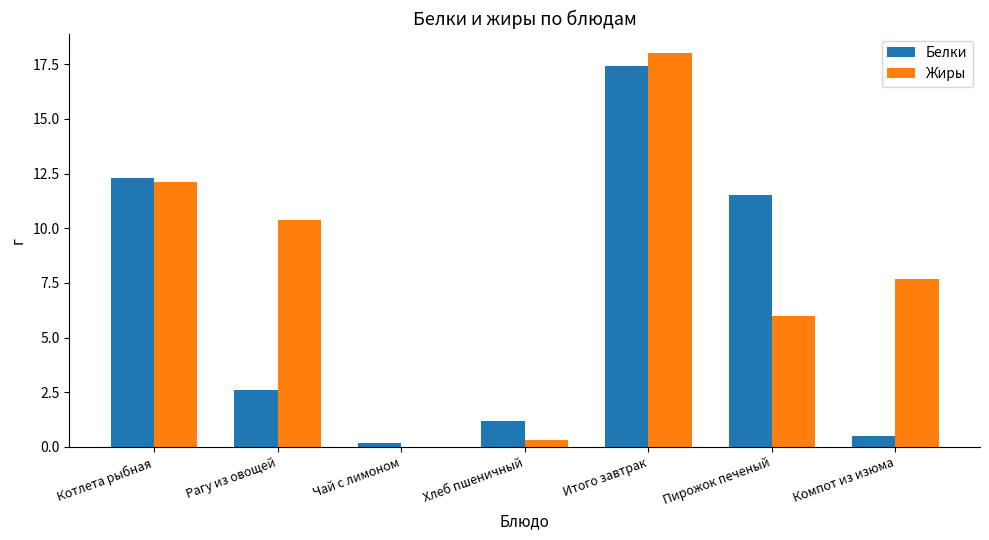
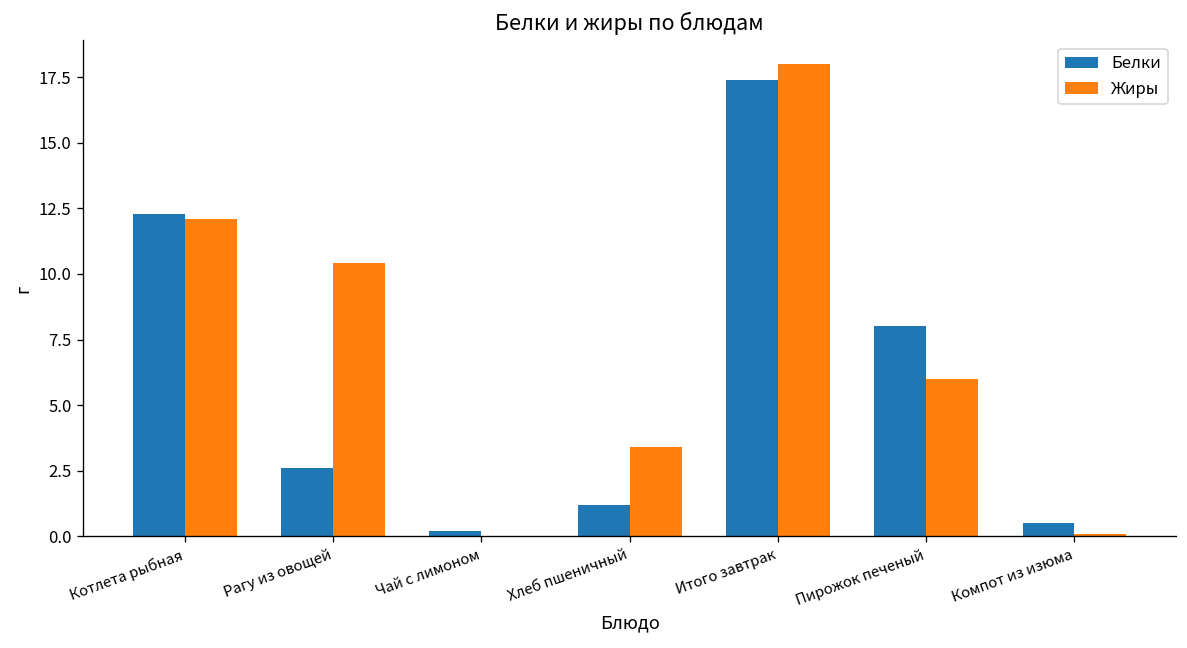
Жиры, Хлеб пшеничный: 0.3 -> 3.4
Белки, Пирожок печеный: 11.5 -> 8.0
Жиры, Компот из изюма: 7.7 -> 0.1
